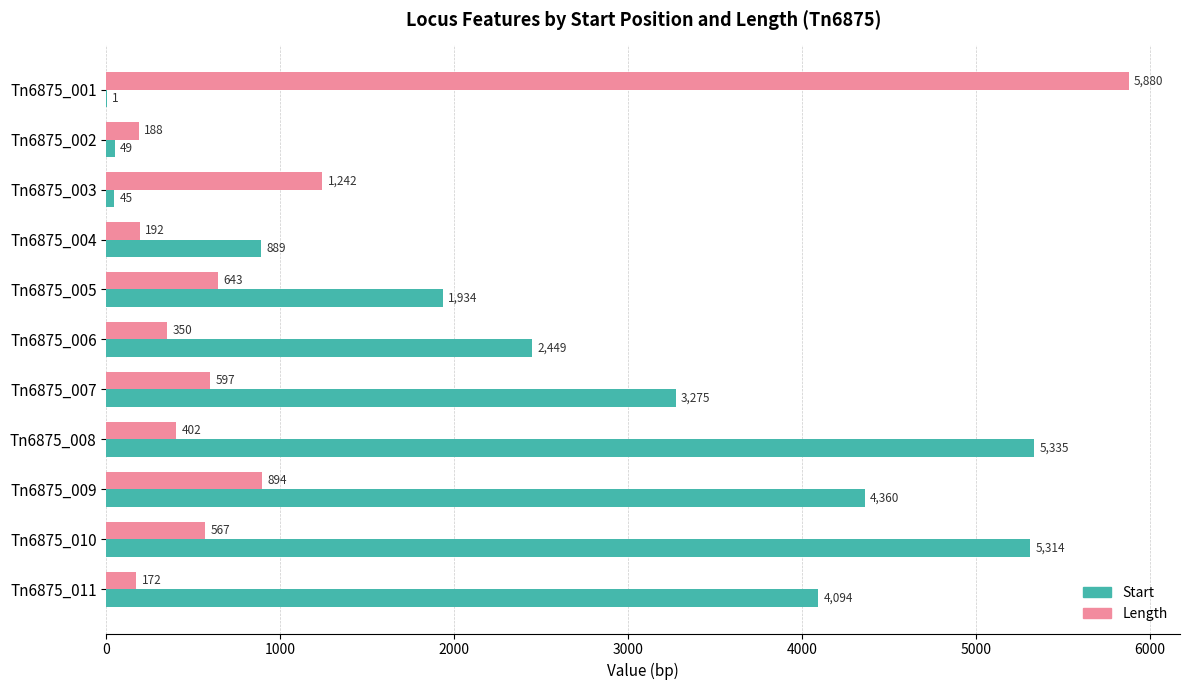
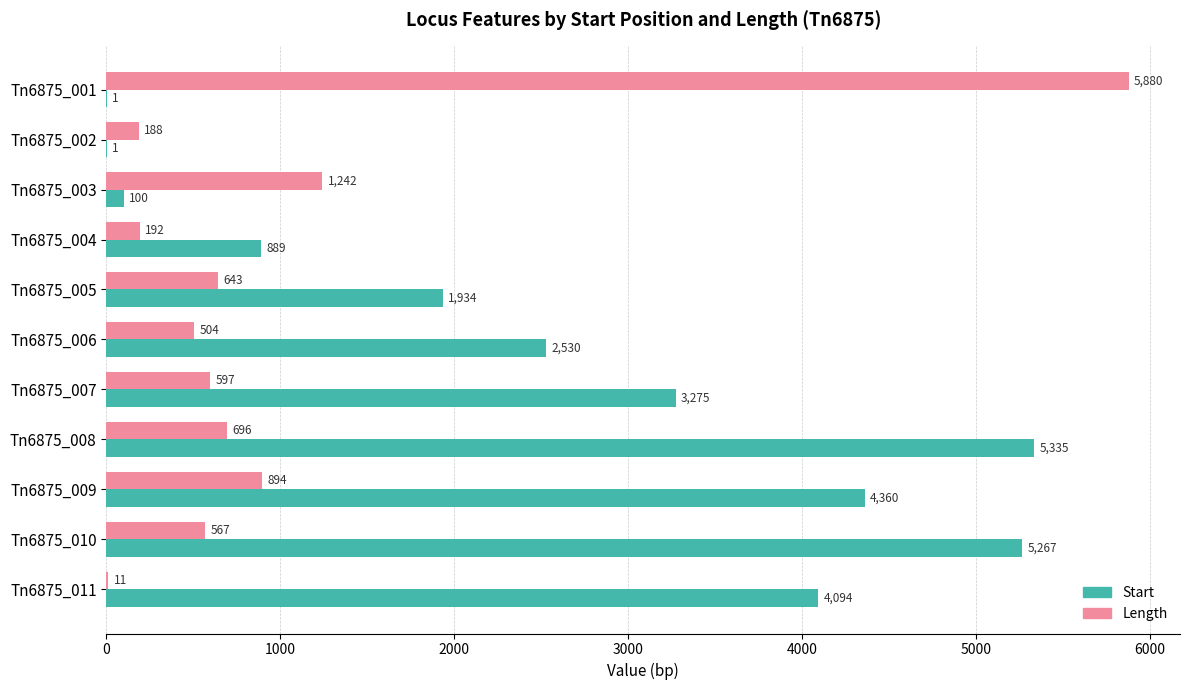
Start, Tn6875_002: 49 -> 1
Start, Tn6875_003: 45 -> 100
Length, Tn6875_006: 350 -> 504
Start, Tn6875_006: 2,449 -> 2,530
Length, Tn6875_008: 402 -> 696
Start, Tn6875_010: 5,314 -> 5,267
Length, Tn6875_011: 172 -> 11
